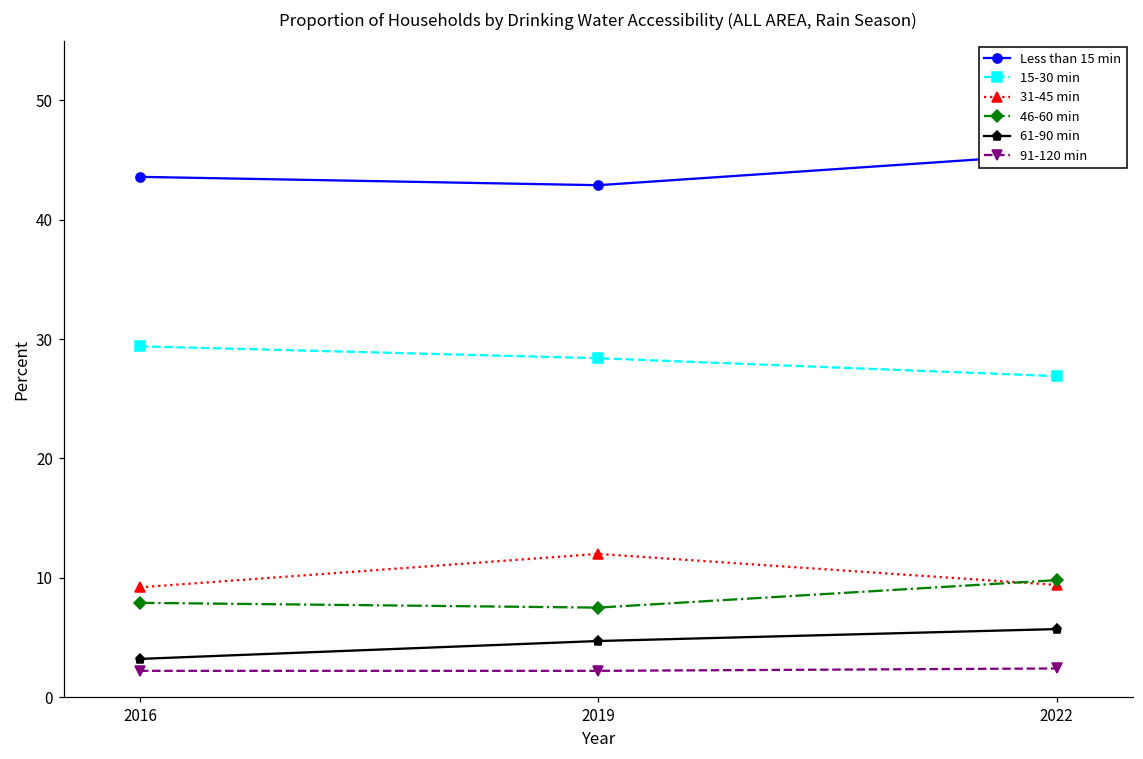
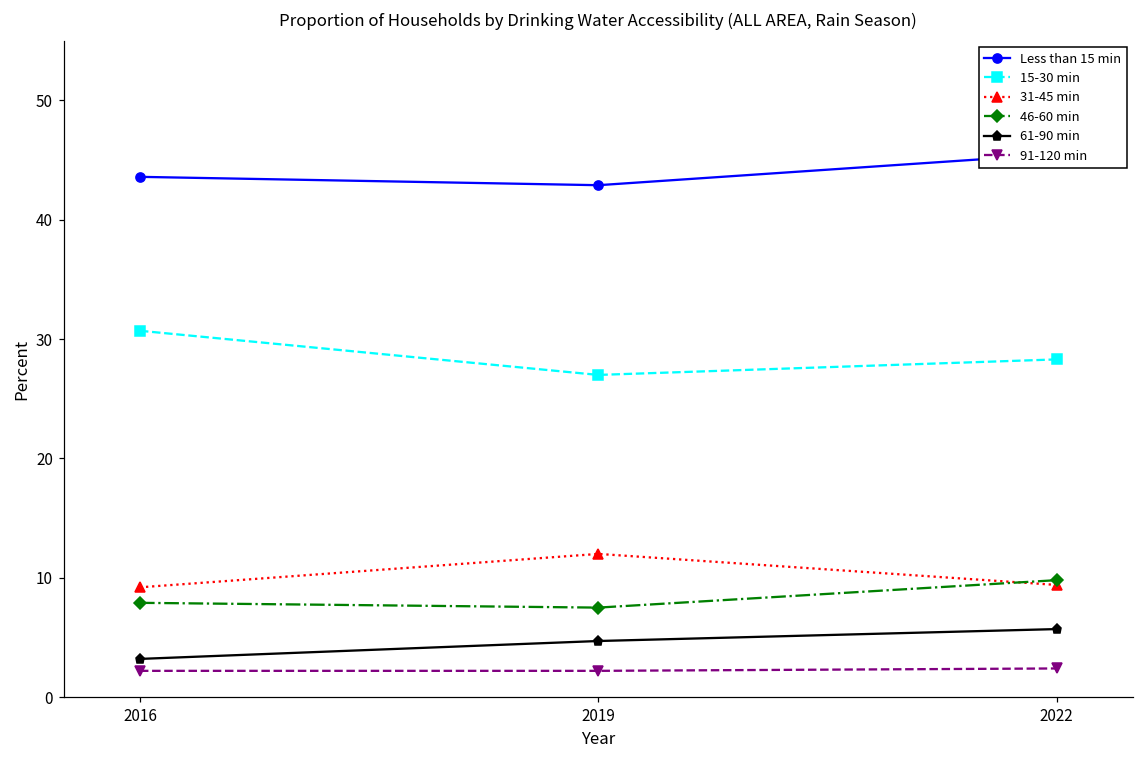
15-30 min, 2016: 29.4 -> 30.7
15-30 min, 2019: 28.4 -> 27.0
15-30 min, 2022: 26.9 -> 28.3
